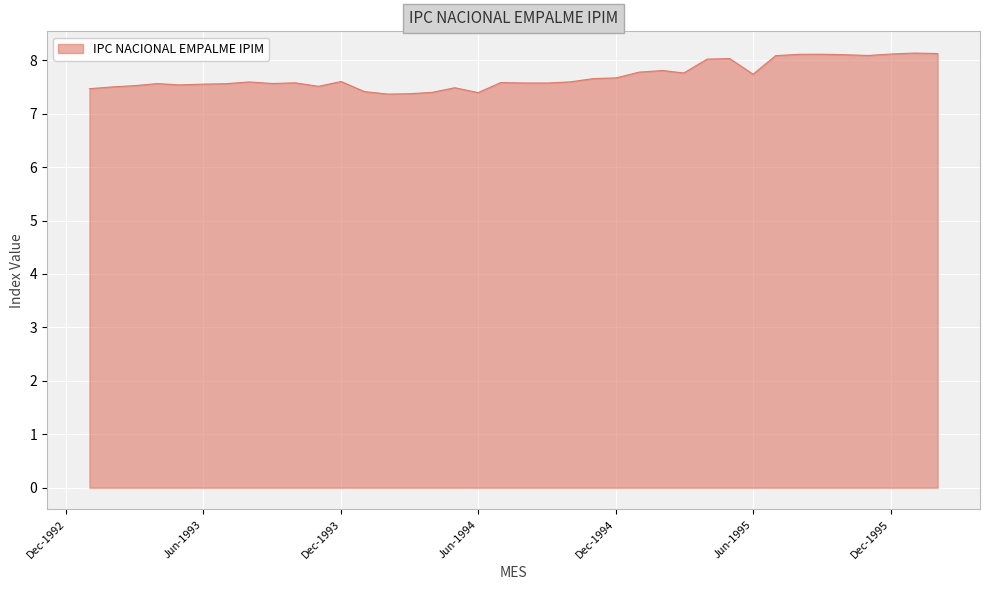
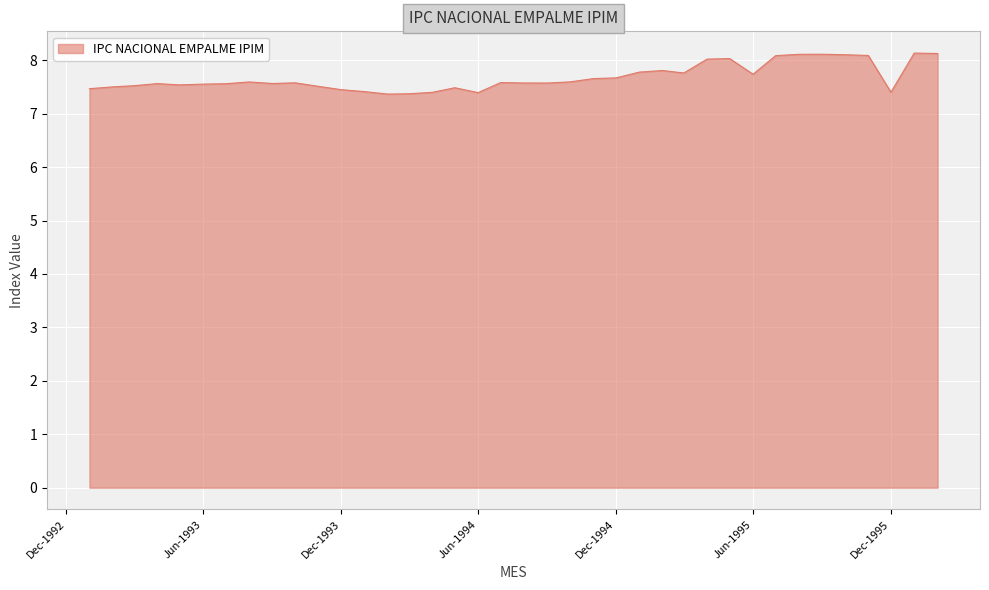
Dec-1993: 7.6 -> 7.4
Dec-1995: 8.1 -> 7.4
